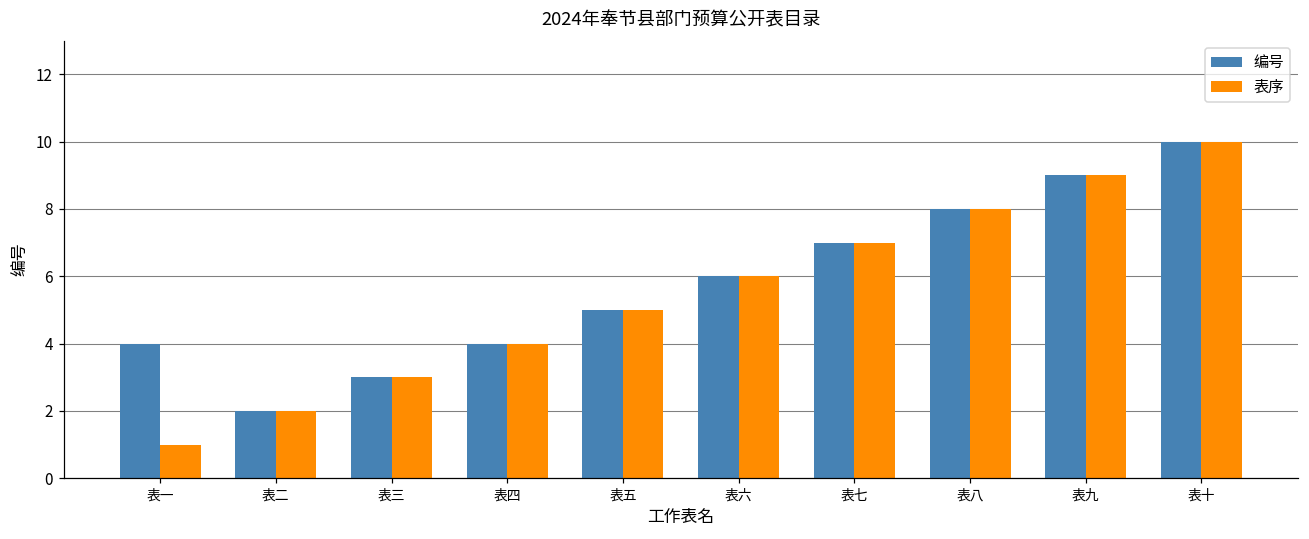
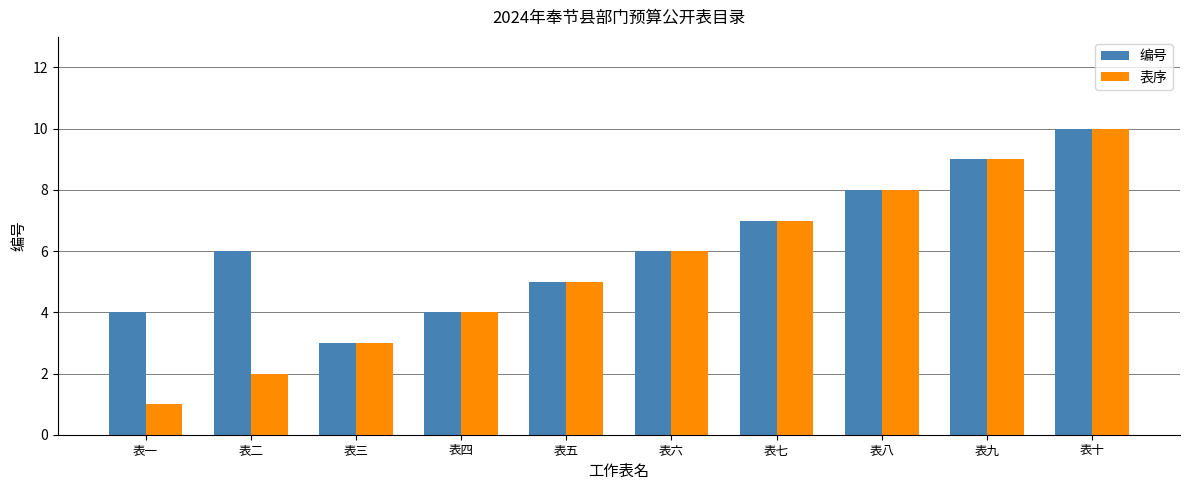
编号, 表二: 2 -> 6
